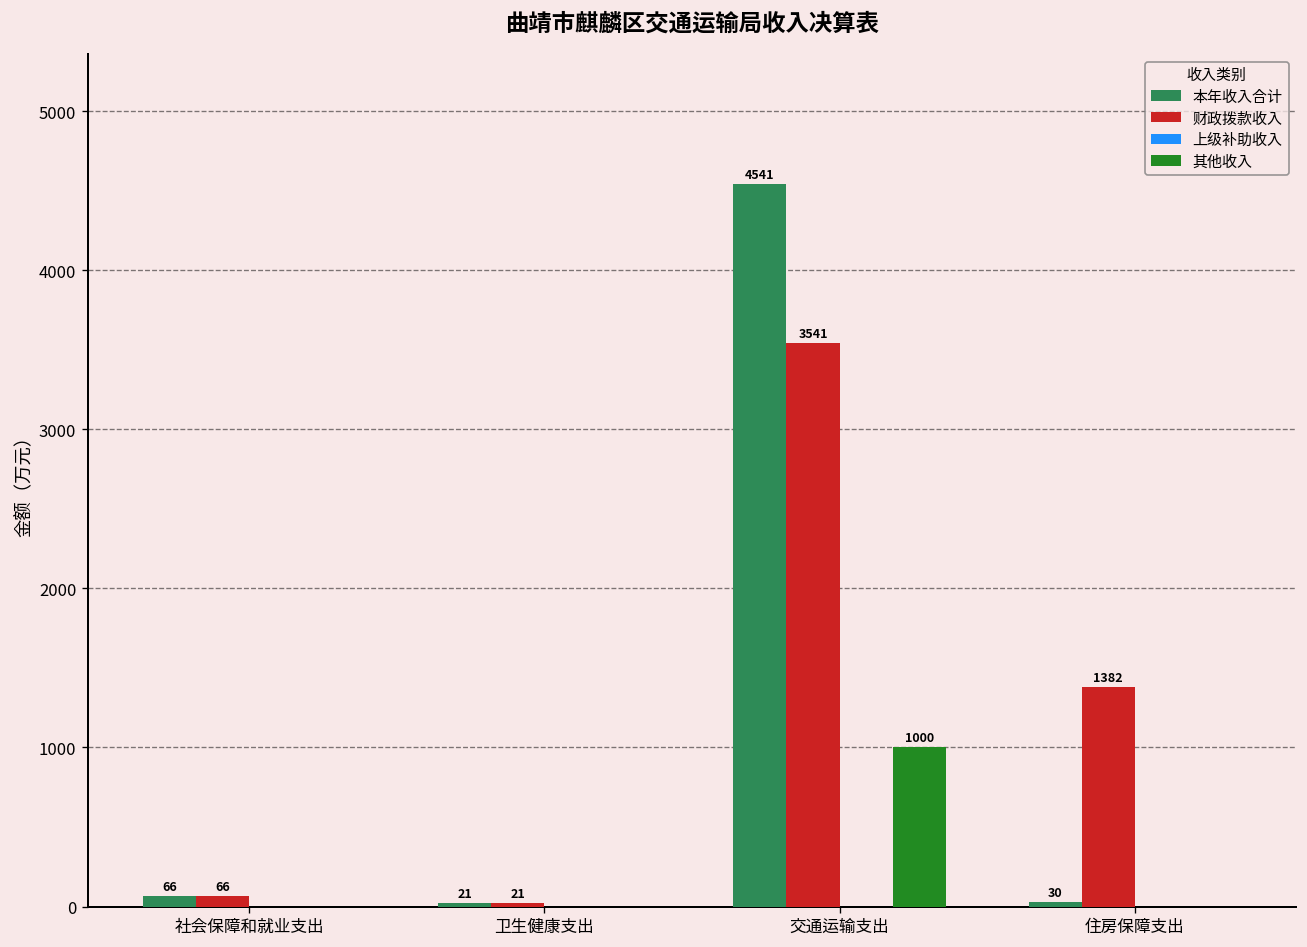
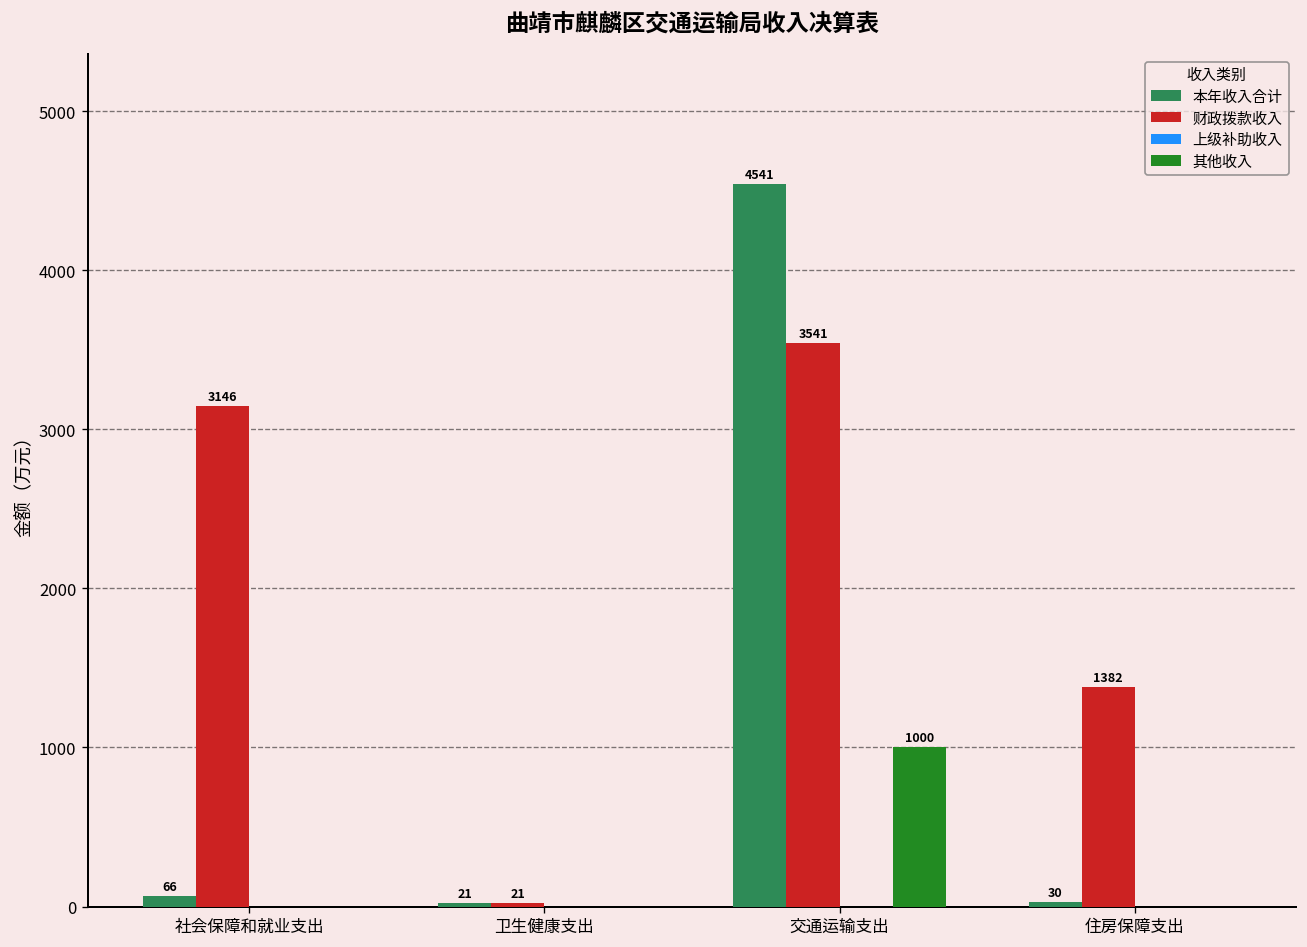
财政拨款收入, 社会保障和就业支出: 66 -> 3146
